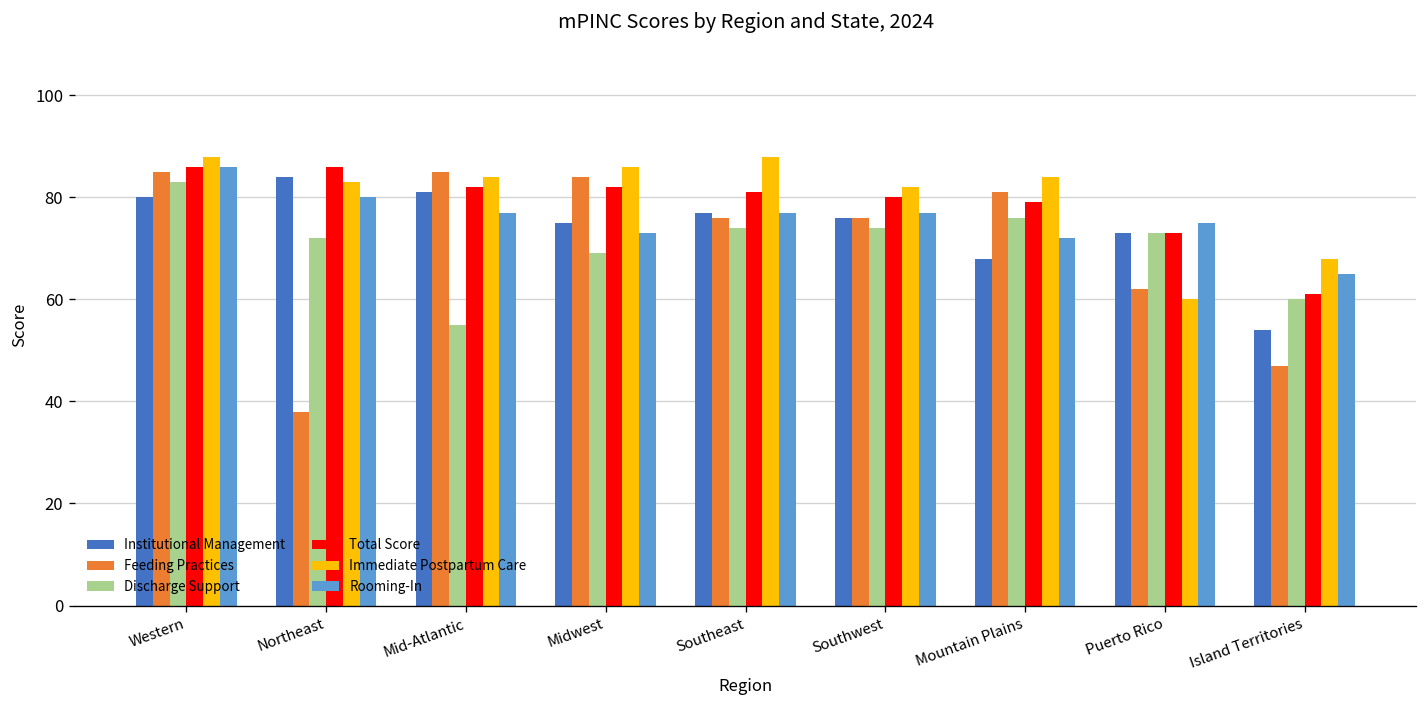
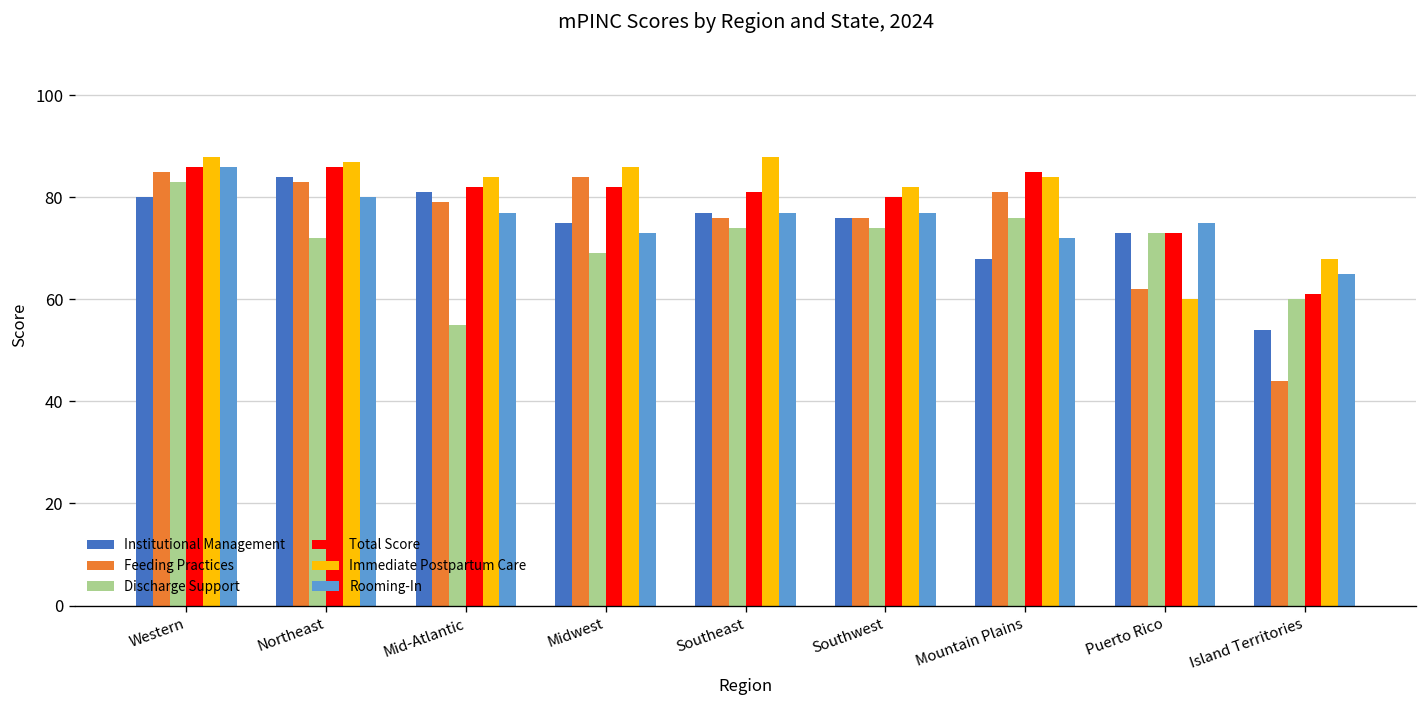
Feeding Practices, Northeast: 38 -> 83
Immediate Postpartum Care, Northeast: 83 -> 87
Feeding Practices, Mid-Atlantic: 85 -> 79
Total Score, Mountain Plains: 79 -> 85
Feeding Practices, Island Territories: 47 -> 44
